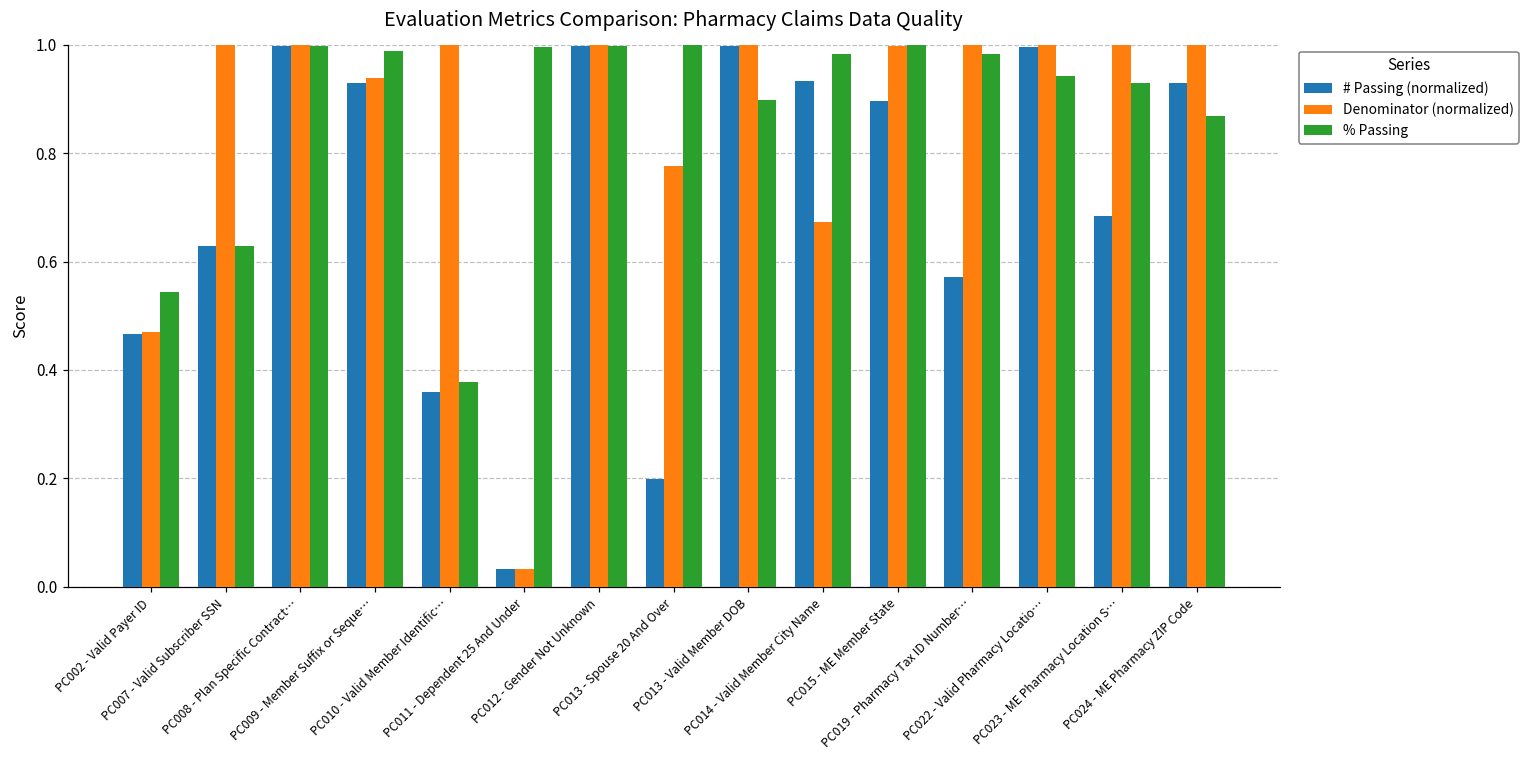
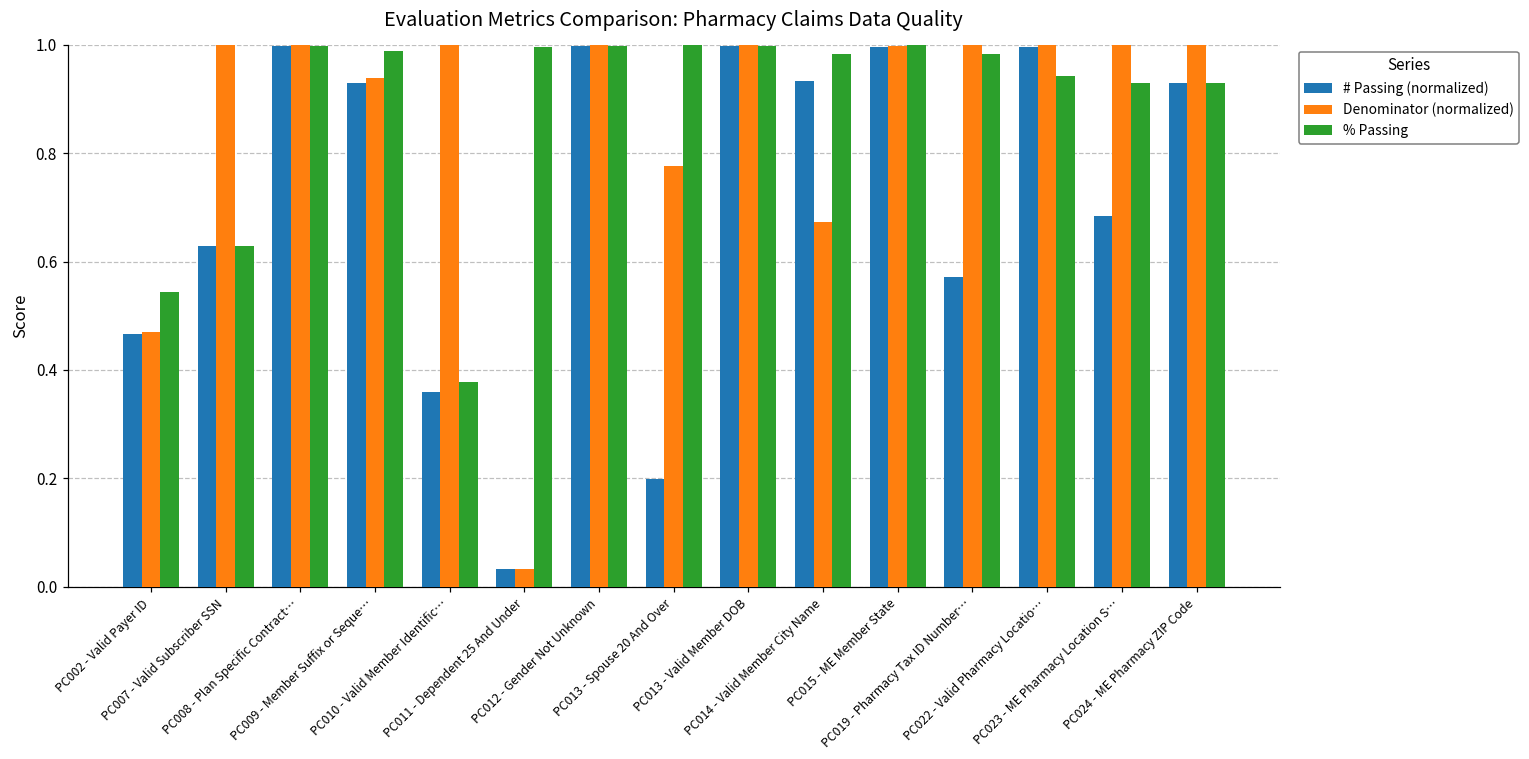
% Passing, PC013 - Valid Member DOB: 0.90 -> 1.00
# Passing (normalized), PC015 - ME Member State: 0.90 -> 1.00
% Passing, PC024 - ME Pharmacy ZIP Code: 0.87 -> 0.93
